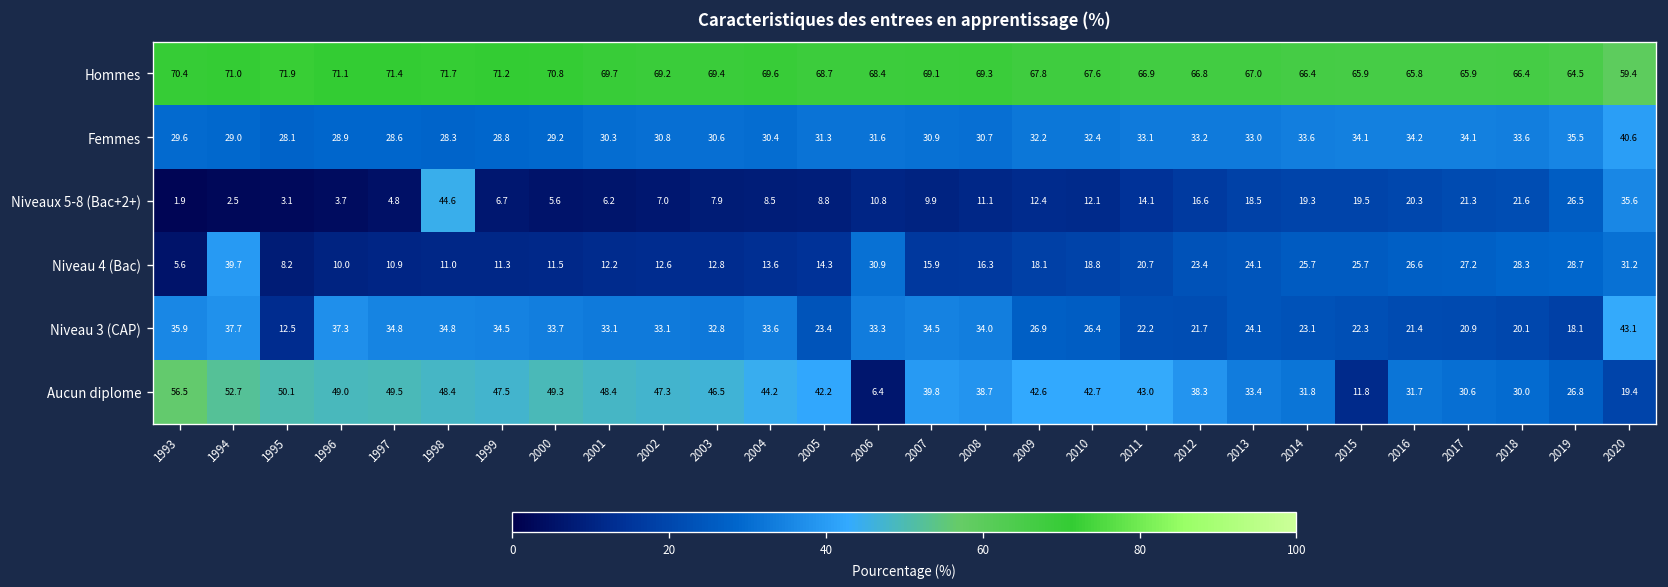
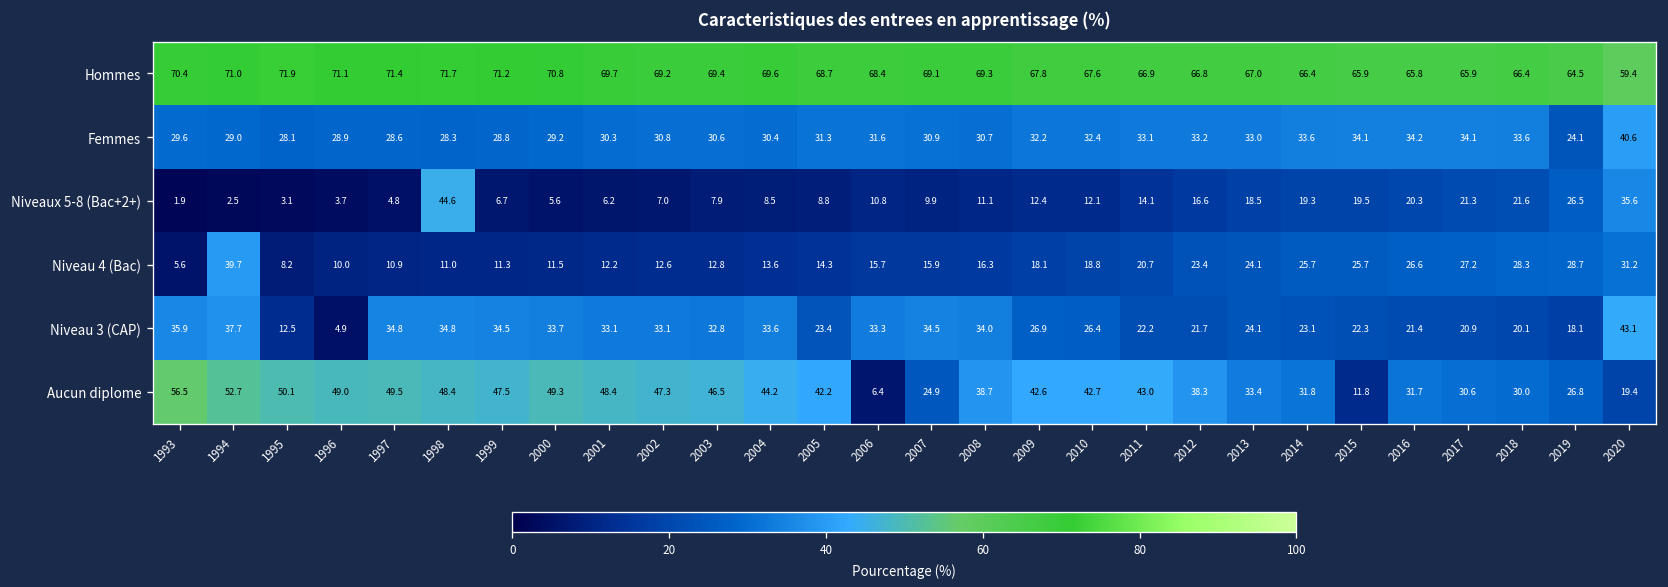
Femmes, 2019: 35.5 -> 24.1
Niveau 4 (Bac), 2006: 30.9 -> 15.7
Niveau 3 (CAP), 1996: 37.3 -> 4.9
Aucun diplome, 2007: 39.8 -> 24.9
